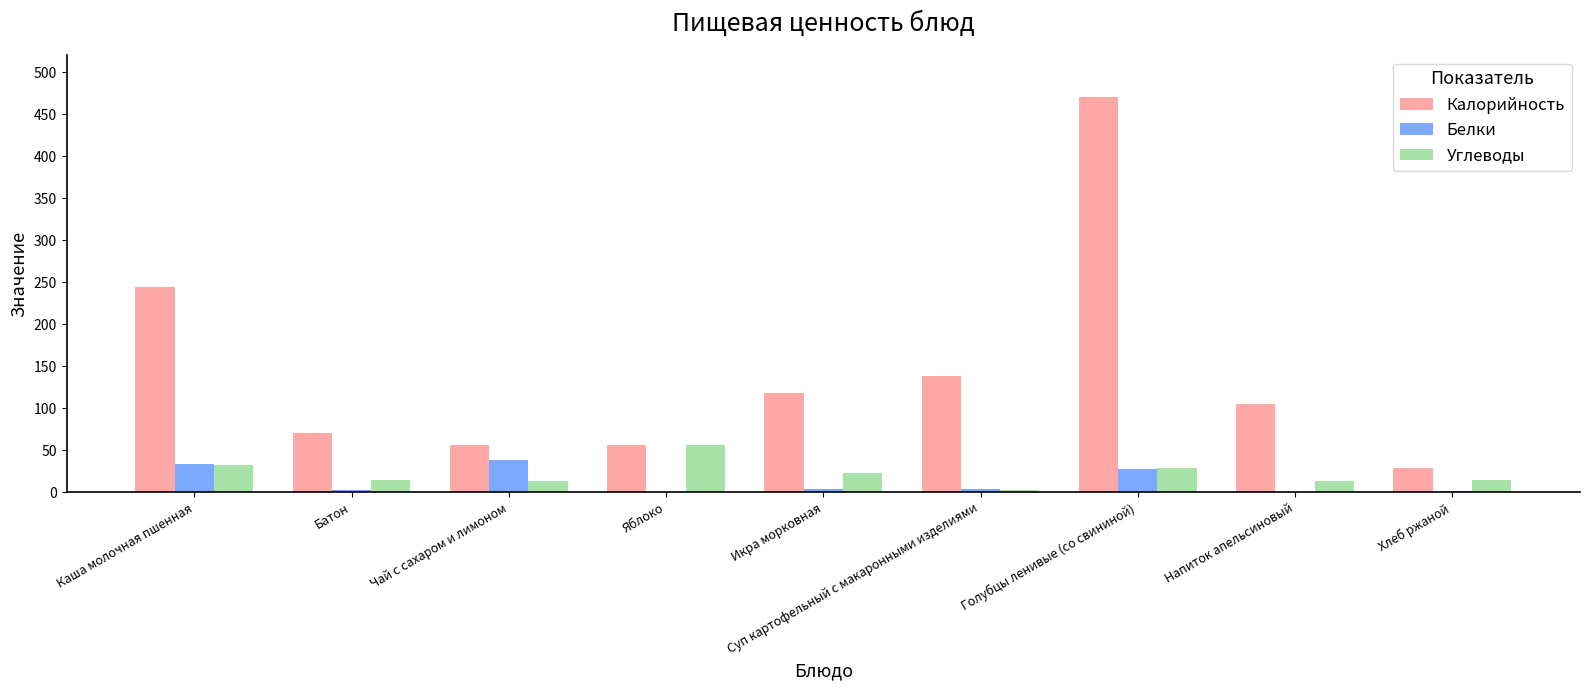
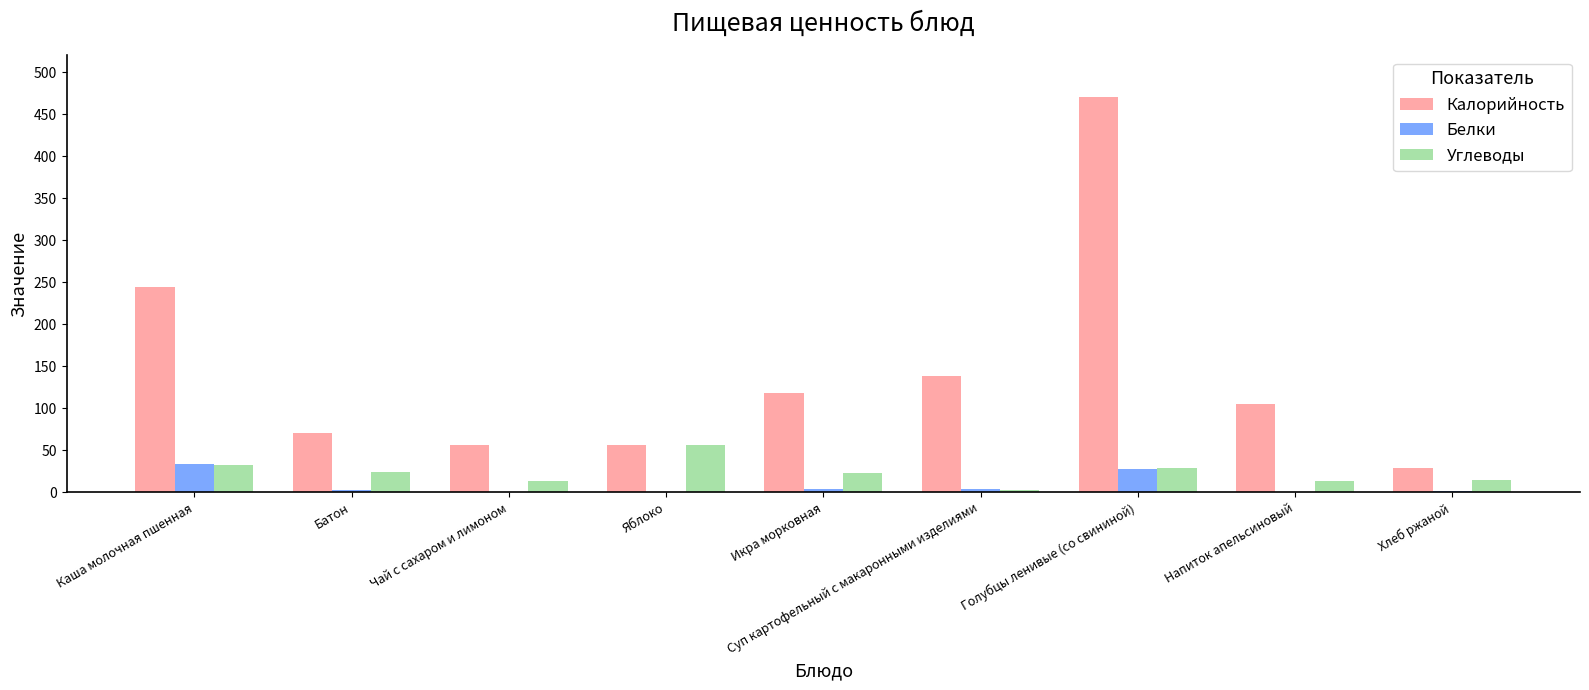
Углеводы, Батон: 10 -> 20
Белки, Чай с сахаром и лимоном: 40 -> 0
